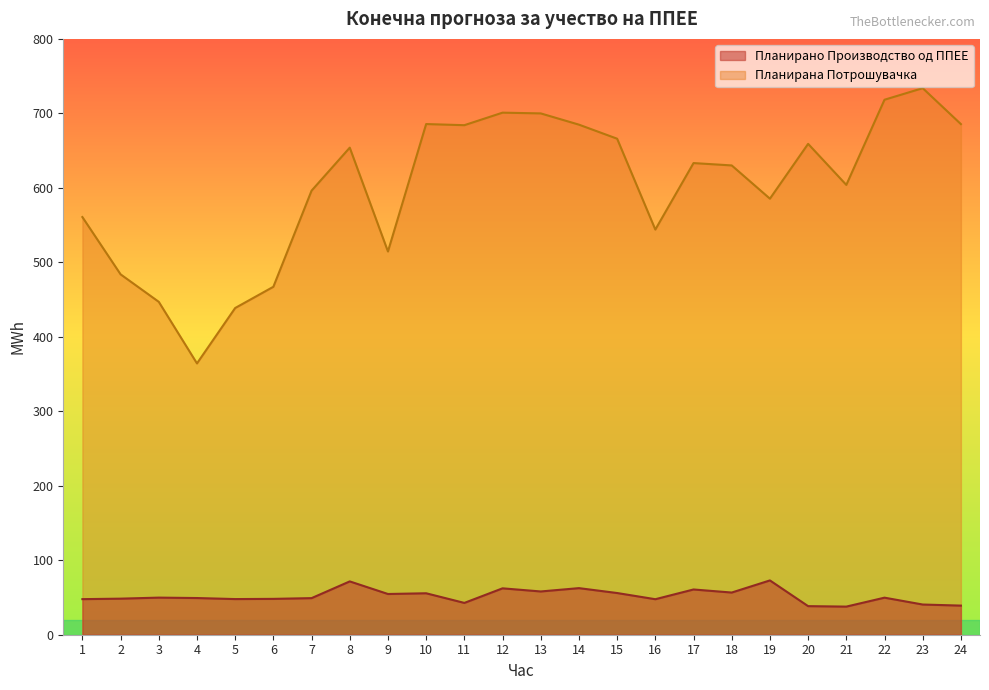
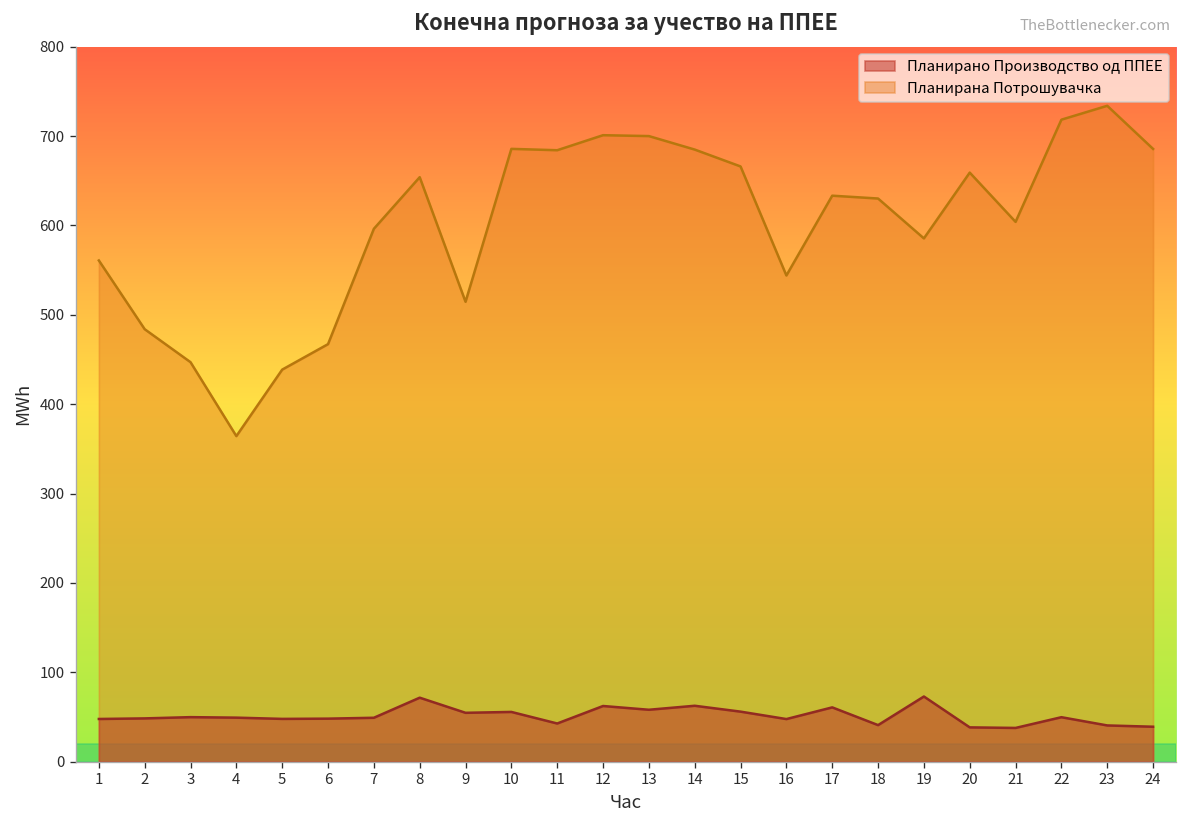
Планирано Производство од ППЕЕ, 18: 60 -> 40
